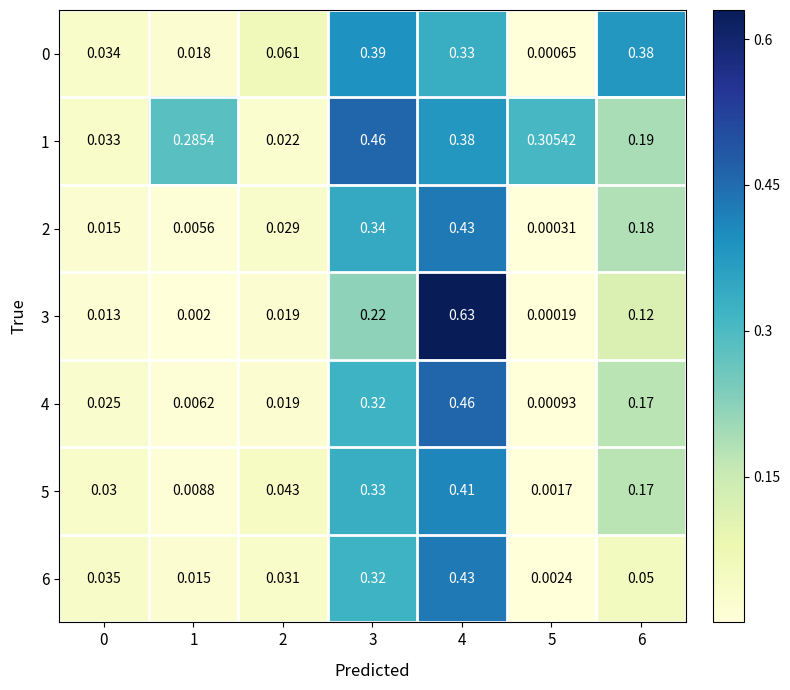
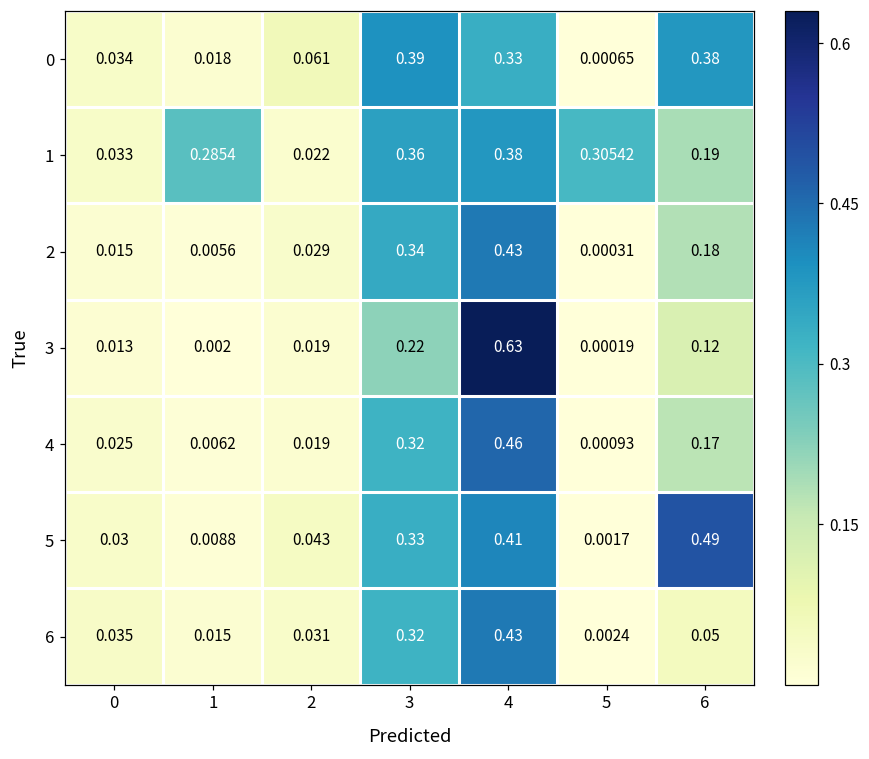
1, 3: 0.46 -> 0.36
5, 6: 0.17 -> 0.49
